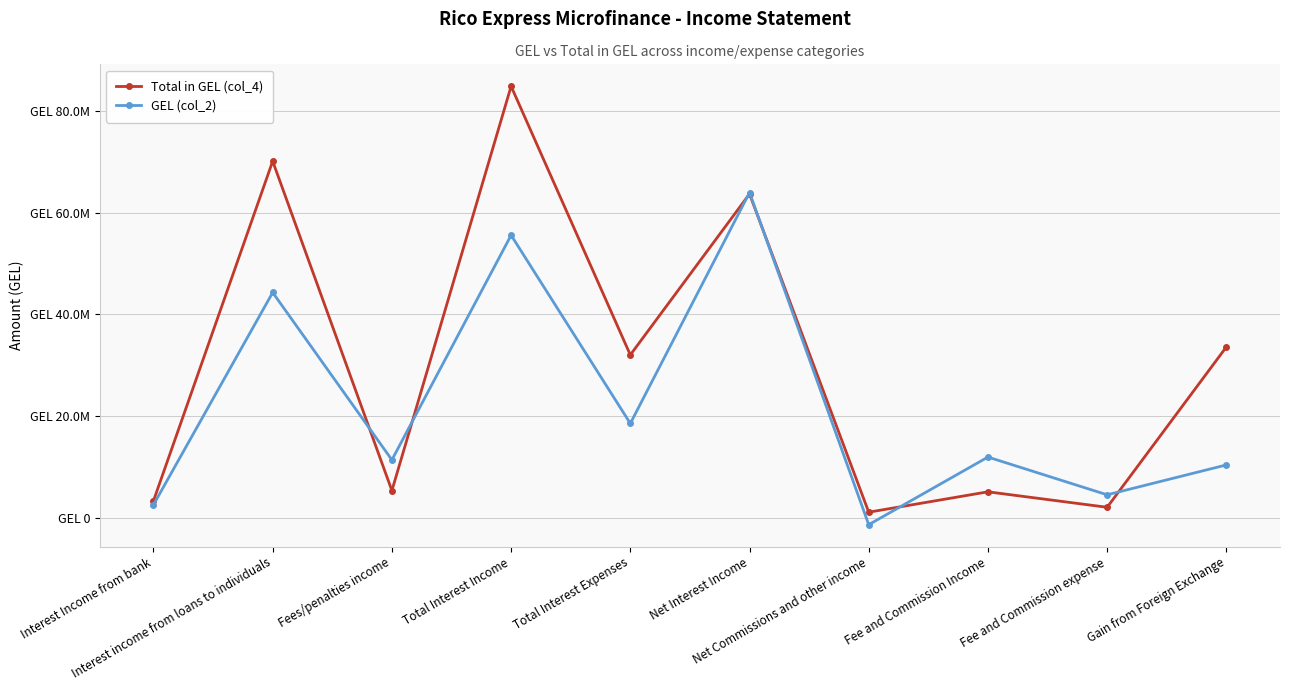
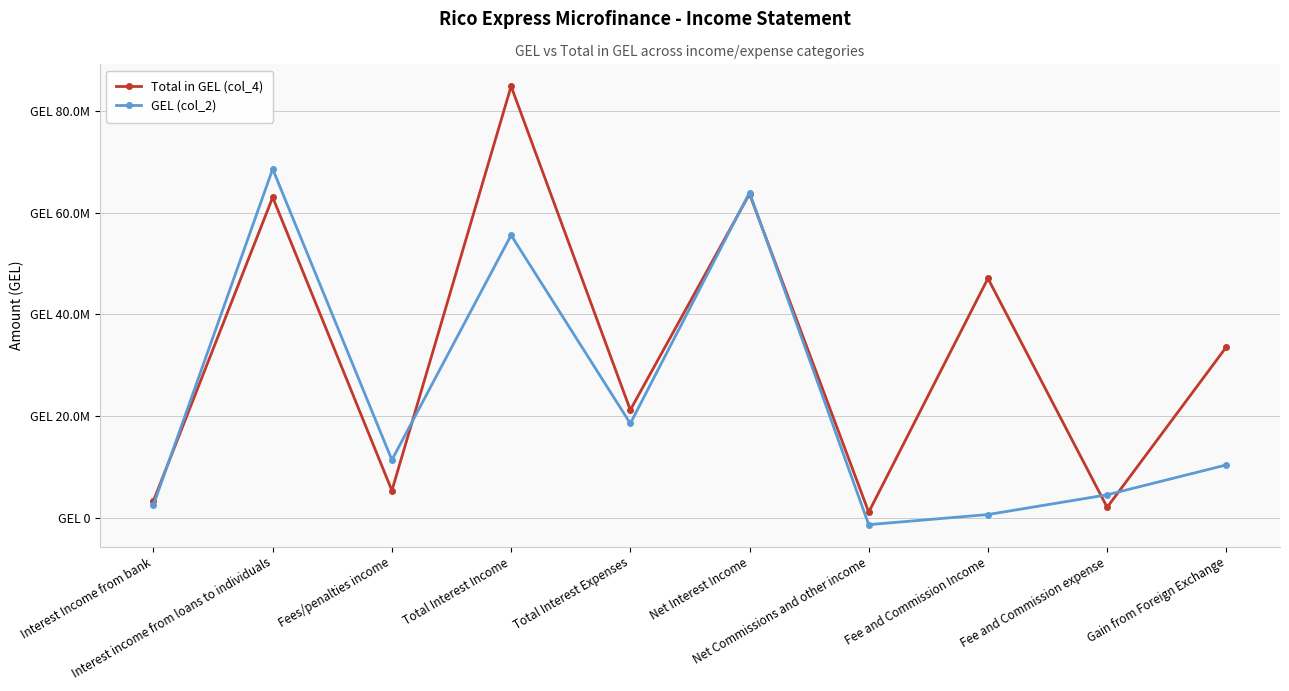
Total in GEL (col_4), Interest income from loans to individuals: GEL 70000000 -> GEL 63000000
GEL (col_2), Interest income from loans to individuals: GEL 44000000 -> GEL 69000000
Total in GEL (col_4), Total Interest Expenses: GEL 32000000 -> GEL 21000000
Total in GEL (col_4), Fee and Commission Income: GEL 5000000 -> GEL 47000000
GEL (col_2), Fee and Commission Income: GEL 12000000 -> GEL 1000000
